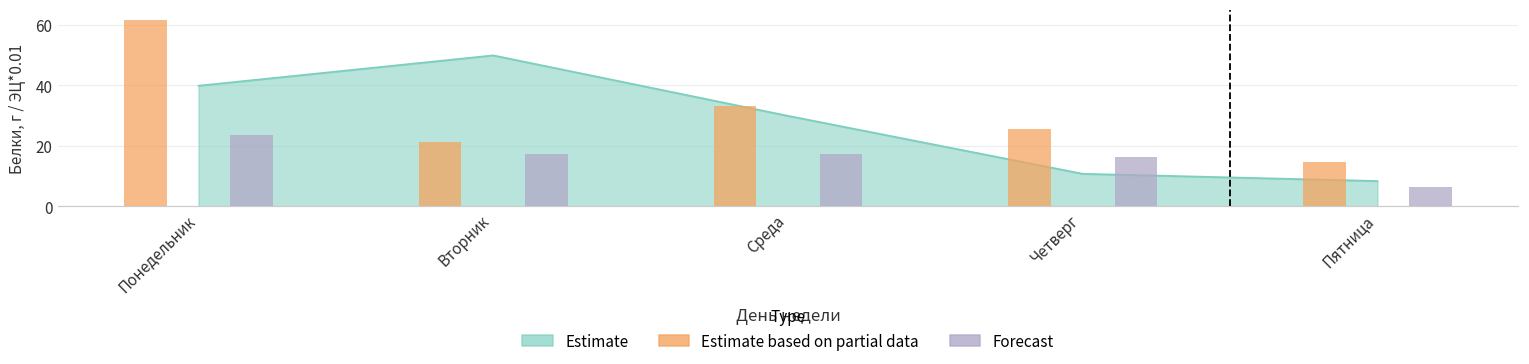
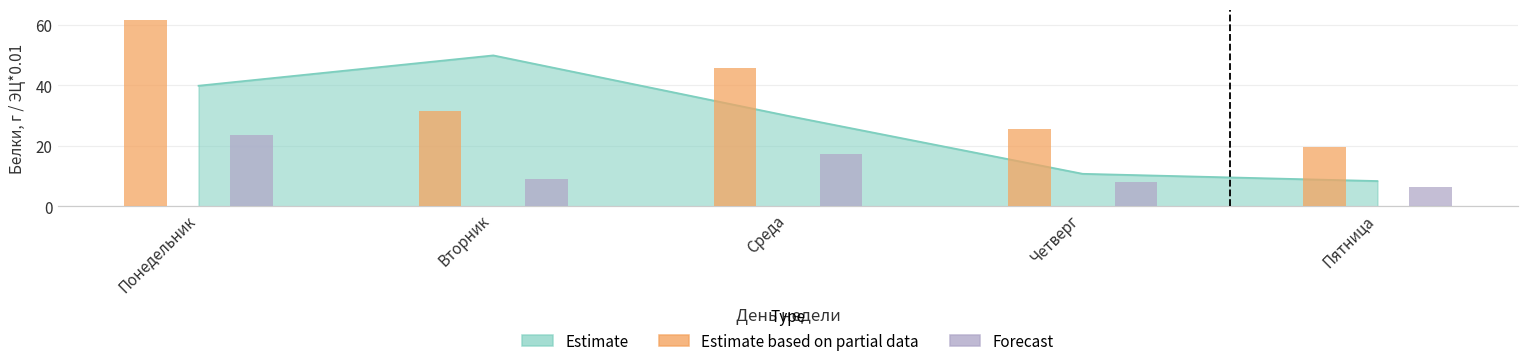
Estimate based on partial data, Вторник: 21 -> 32
Forecast, Вторник: 17 -> 9
Estimate based on partial data, Среда: 33 -> 46
Forecast, Четверг: 16 -> 8
Estimate based on partial data, Пятница: 15 -> 20
